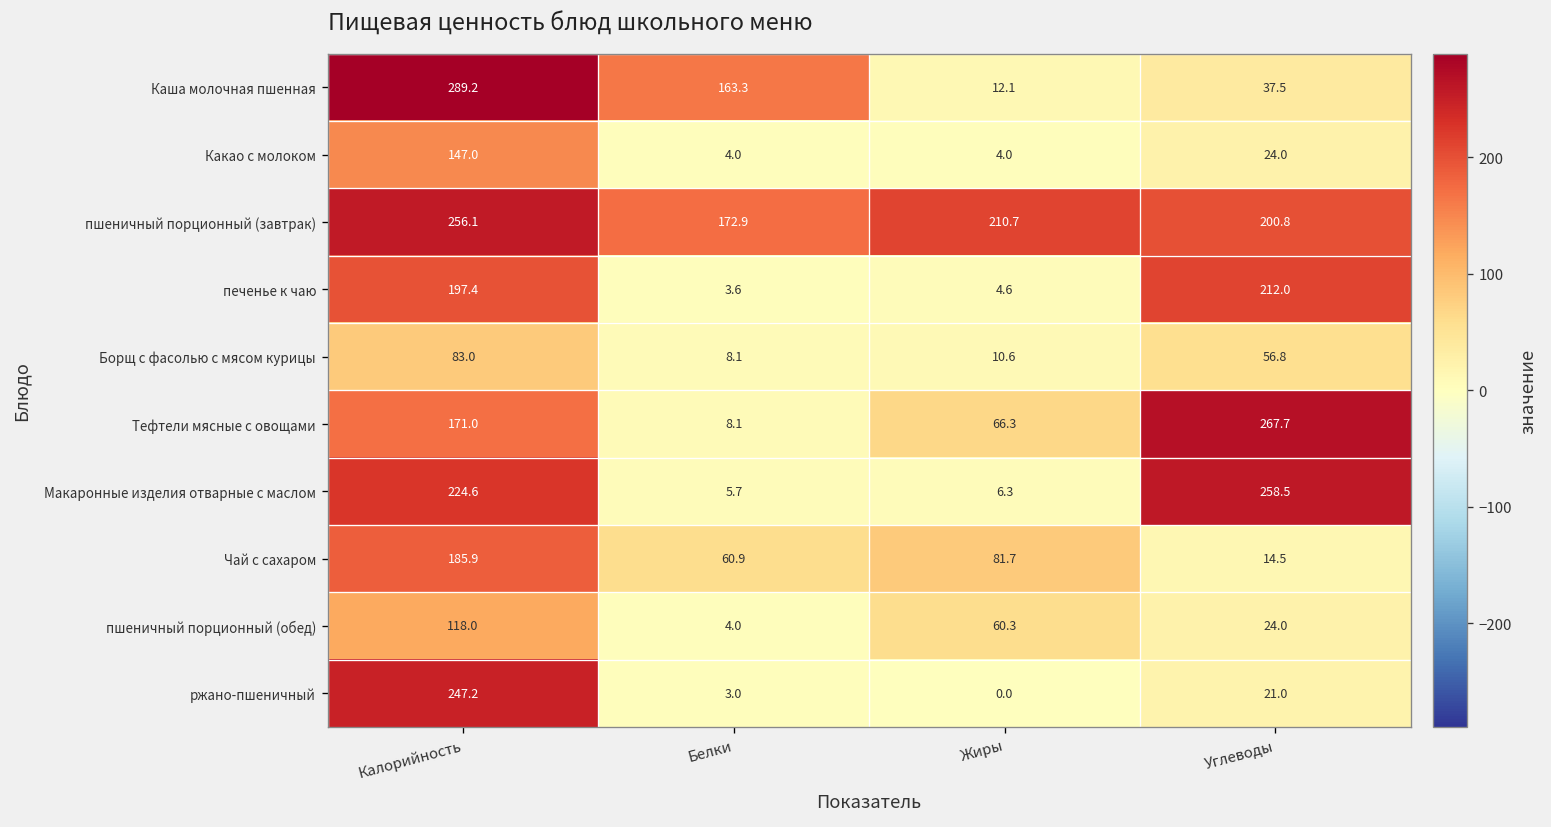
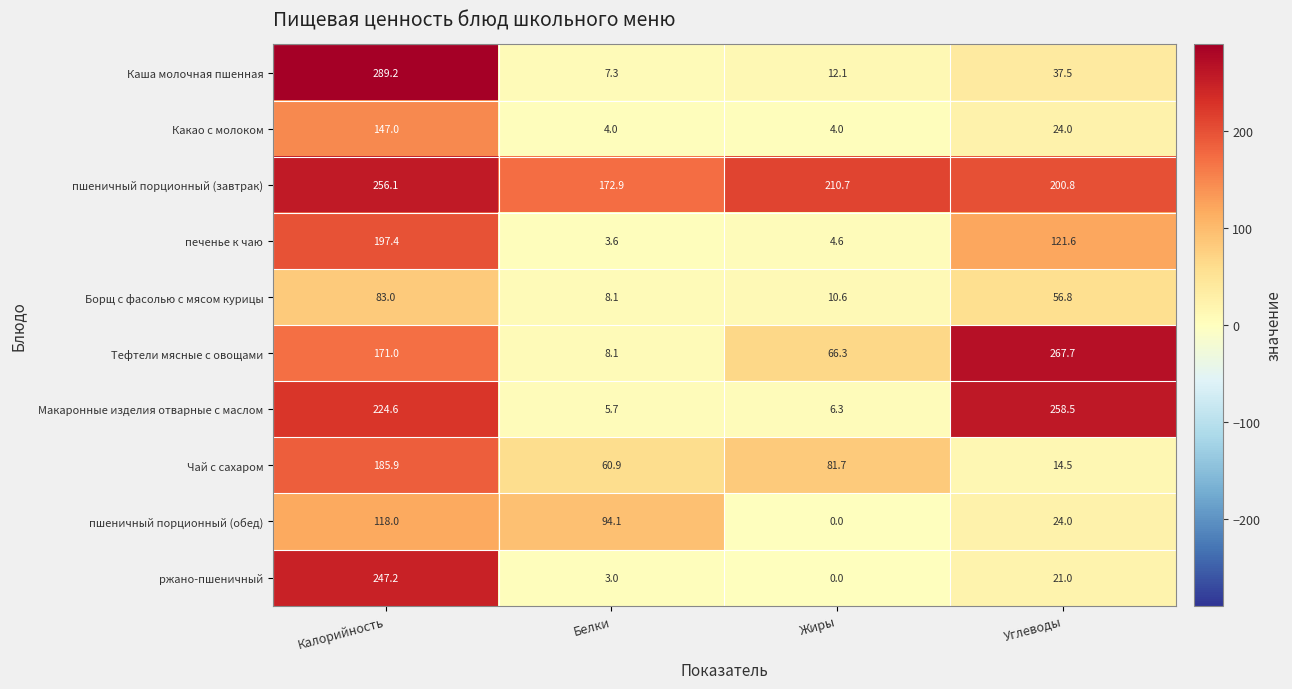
Каша молочная пшенная, Белки: 163.3 -> 7.3
печенье к чаю, Углеводы: 212.0 -> 121.6
пшеничный порционный (обед), Белки: 4.0 -> 94.1
пшеничный порционный (обед), Жиры: 60.3 -> 0.0
